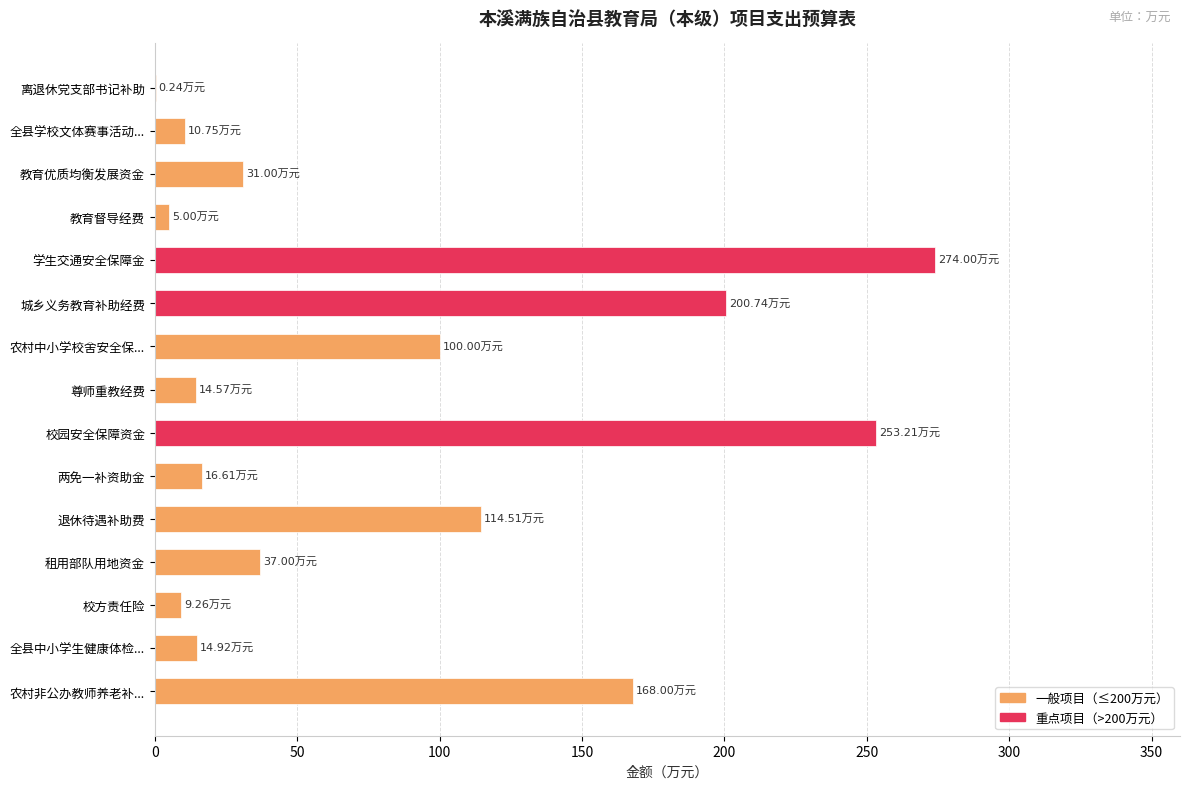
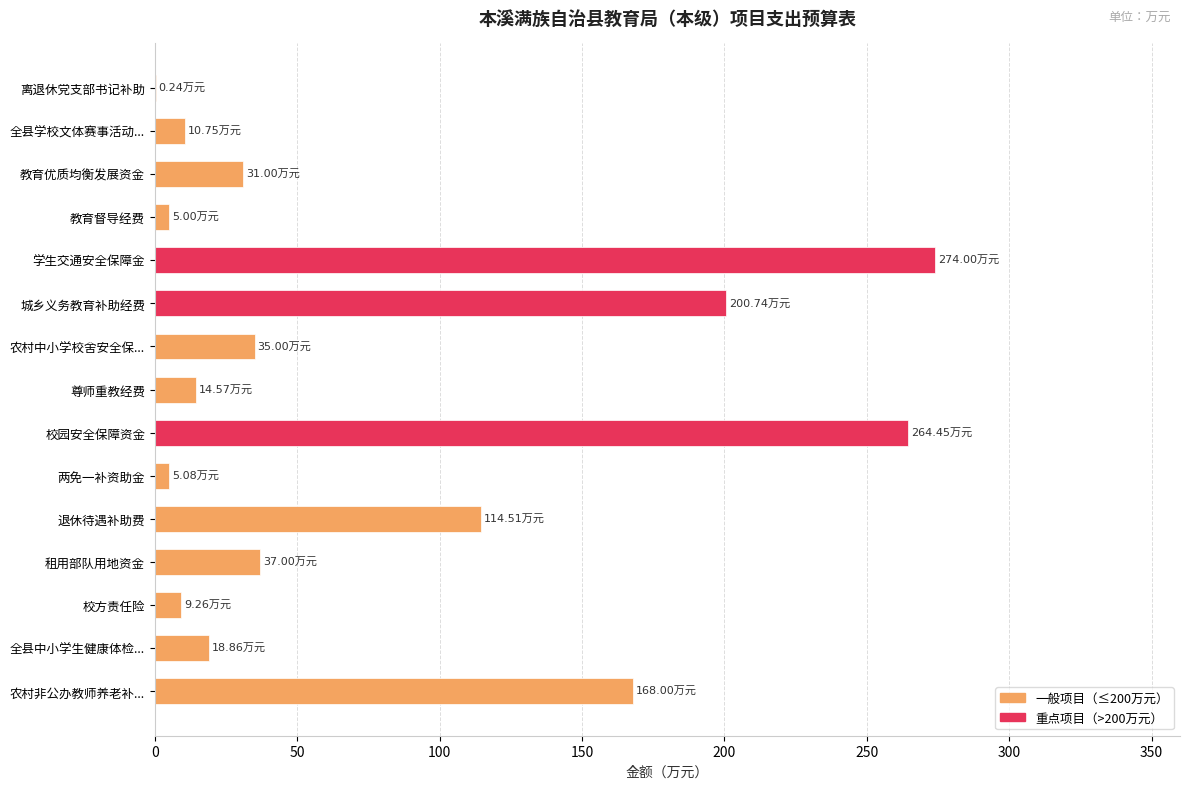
农村中小学校舍安全保...: 100.00 -> 35.00
校园安全保障资金: 253.21 -> 264.45
两免一补资助金: 16.61 -> 5.08
全县中小学生健康体检...: 14.92 -> 18.86
